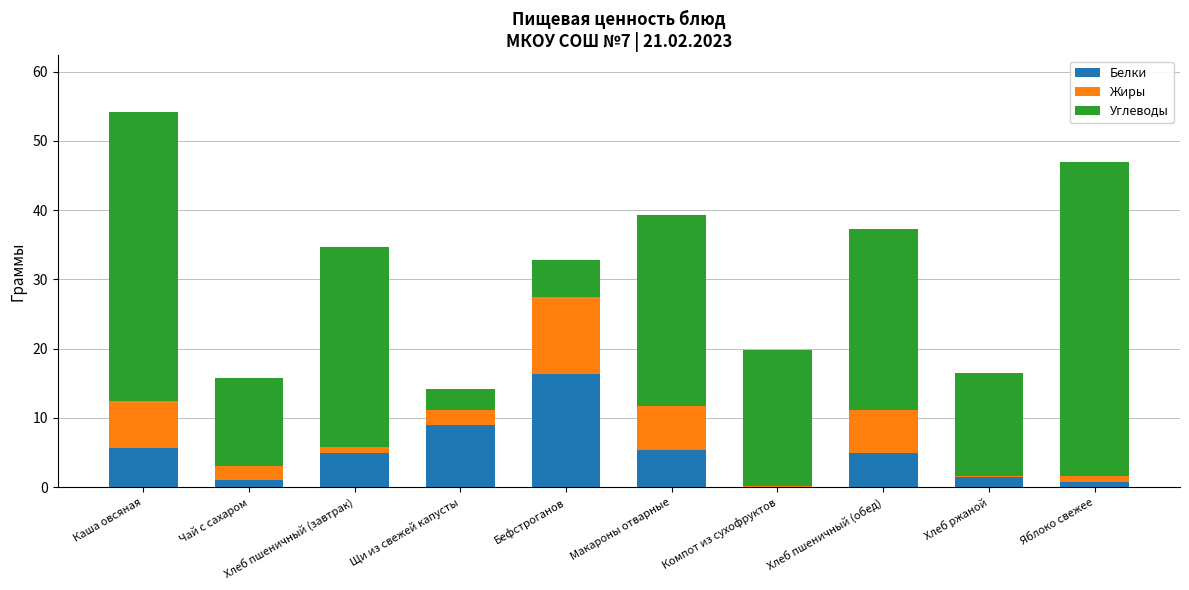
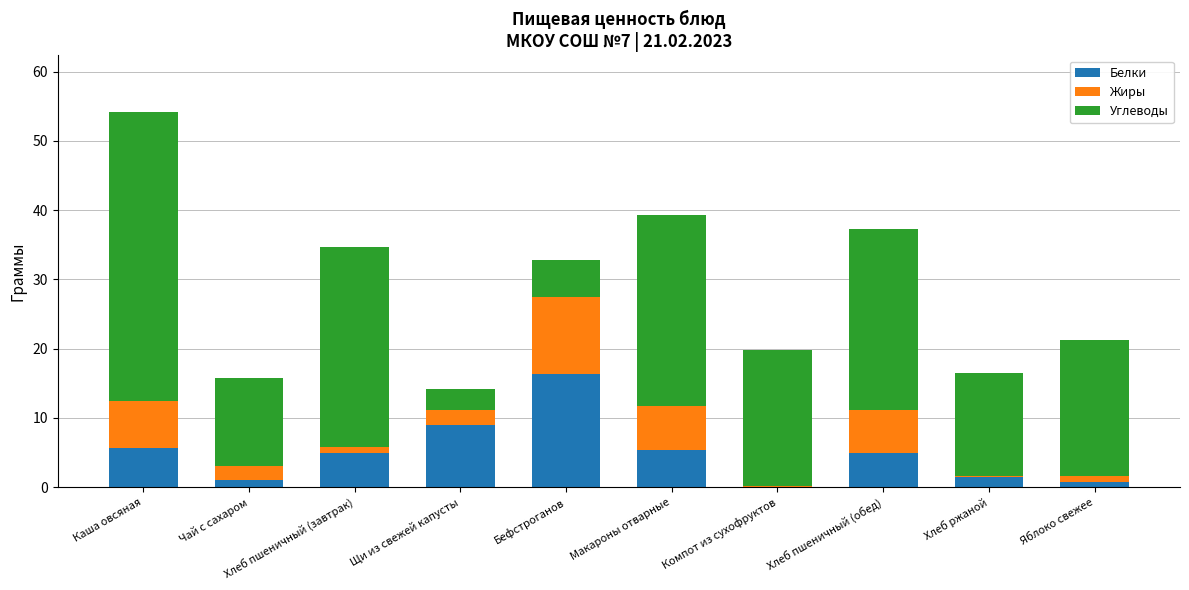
Углеводы, Яблоко свежее: 45 -> 20
